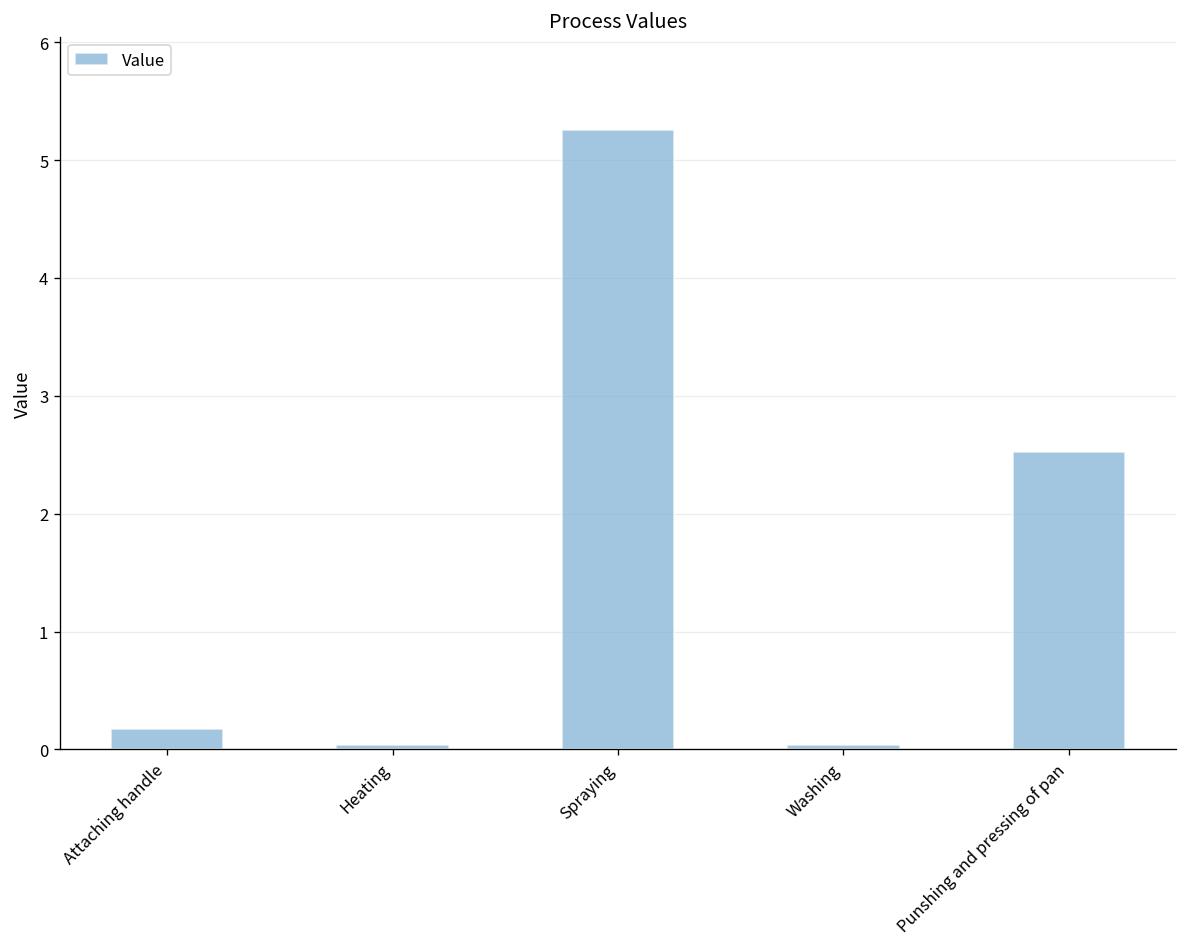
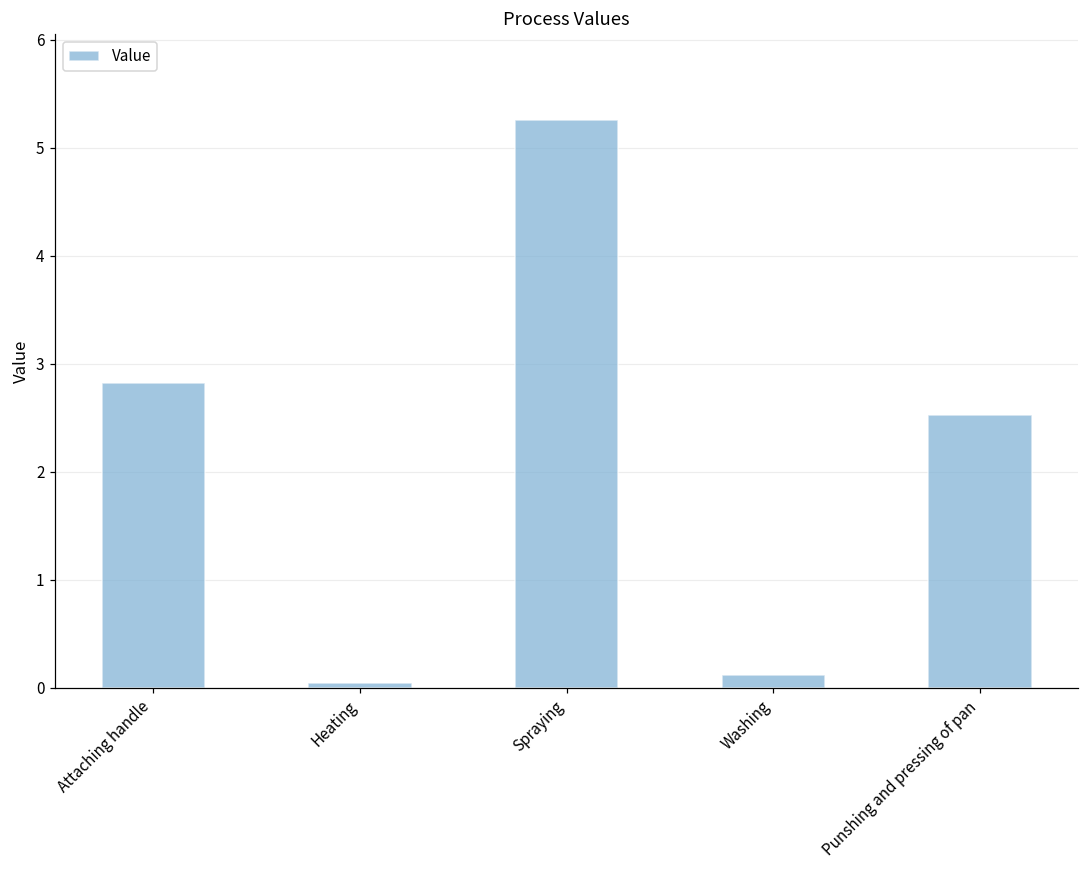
Attaching handle: 0.2 -> 2.8
Washing: 0.0 -> 0.1
